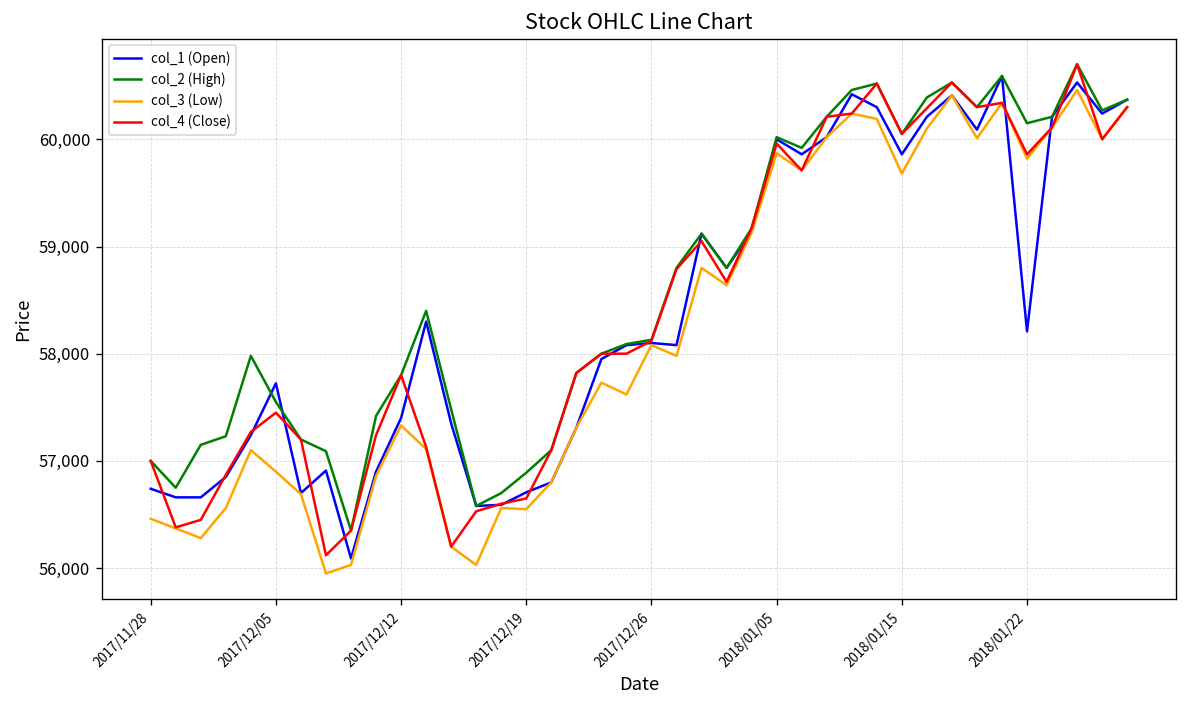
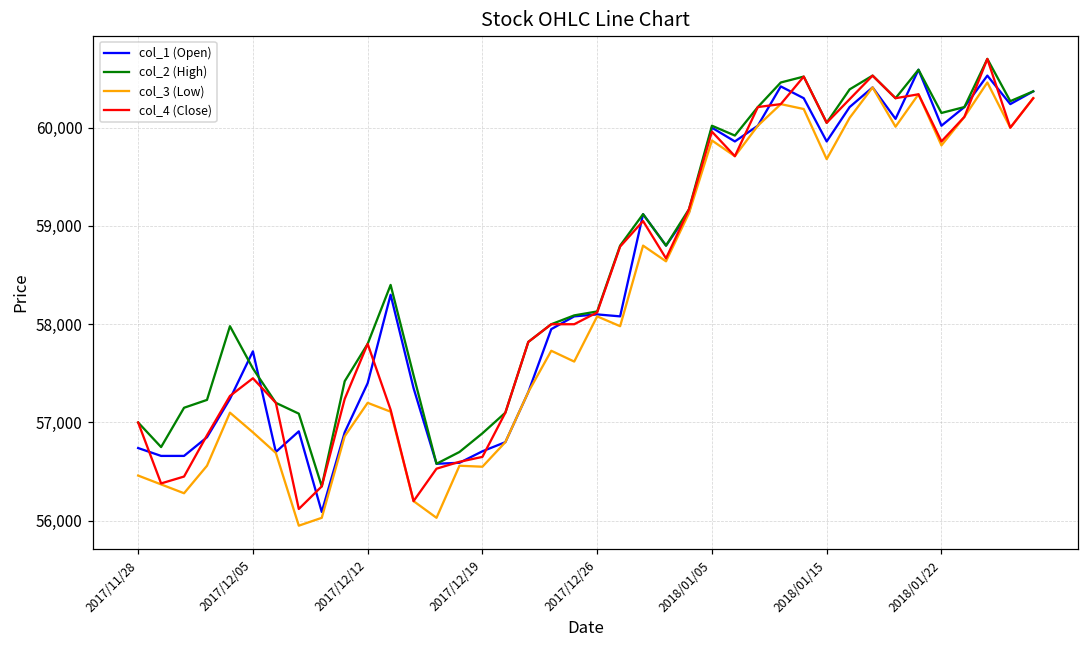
col_3 (Low), 2017/12/12: 57,300 -> 57,200
col_1 (Open), 2018/01/22: 58,200 -> 60,000
